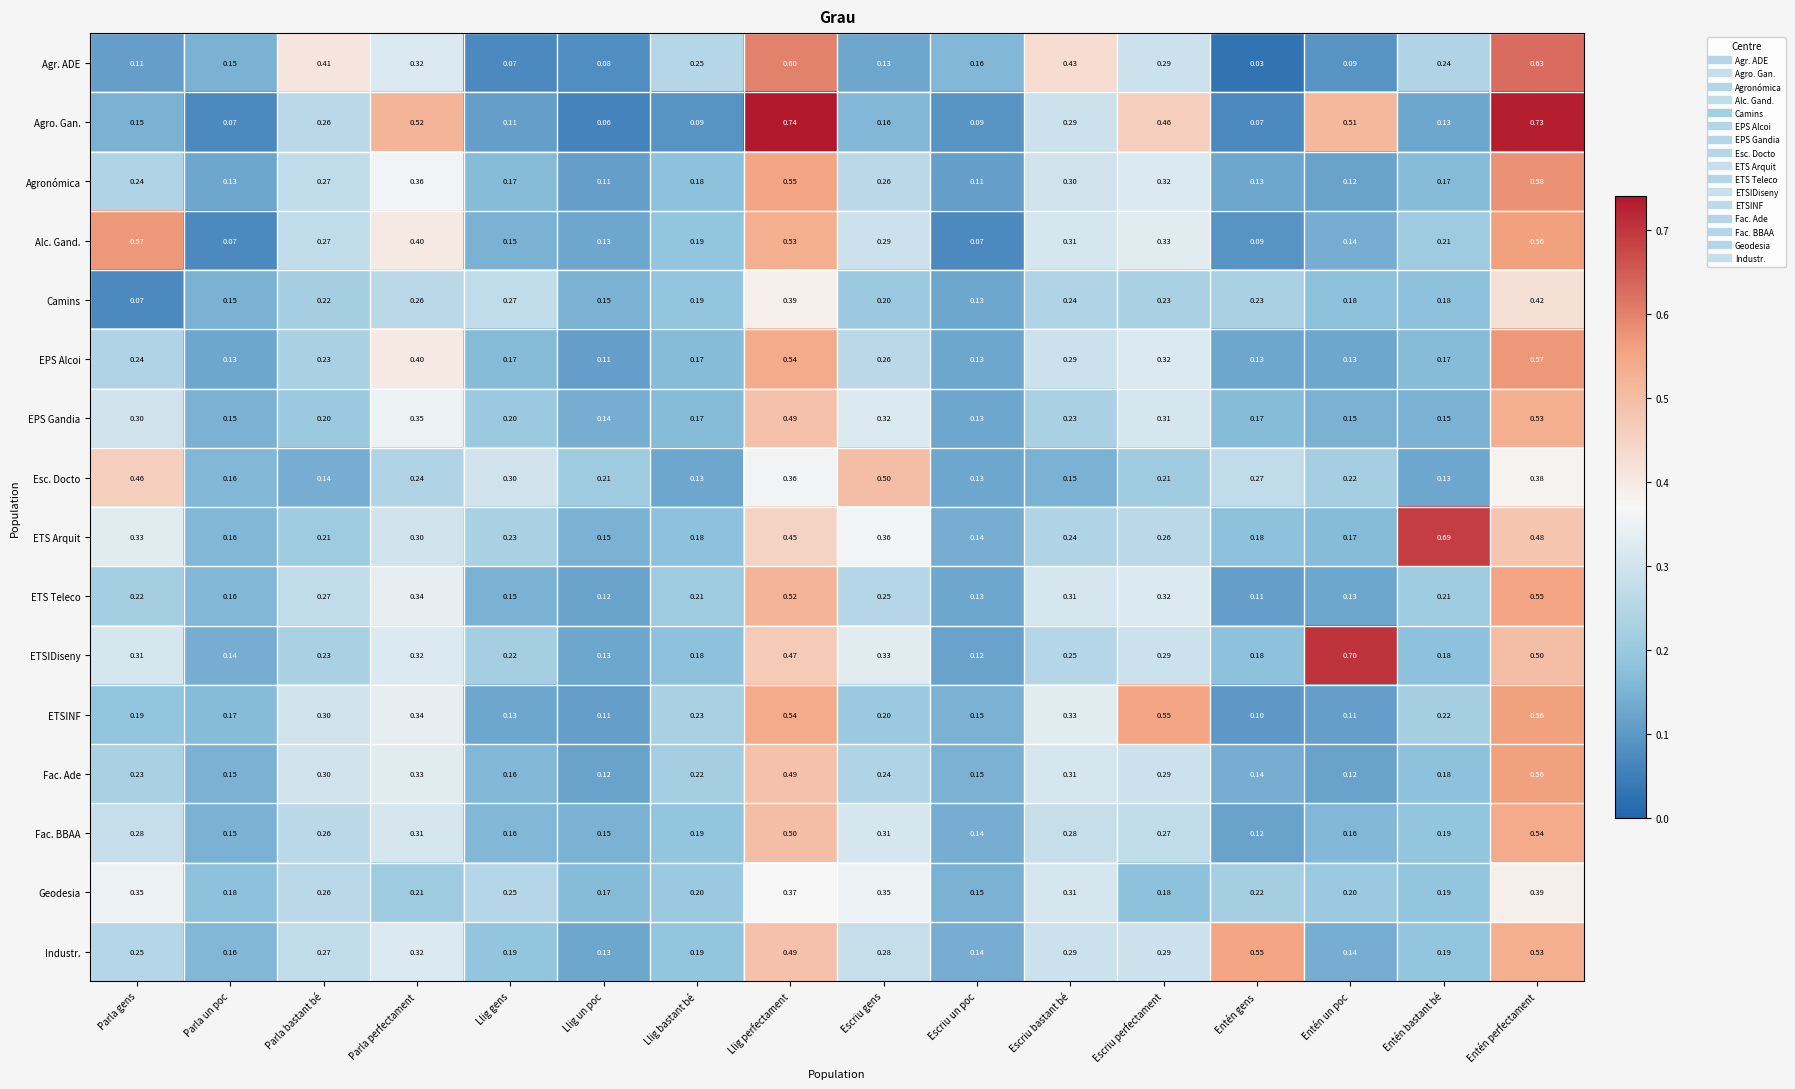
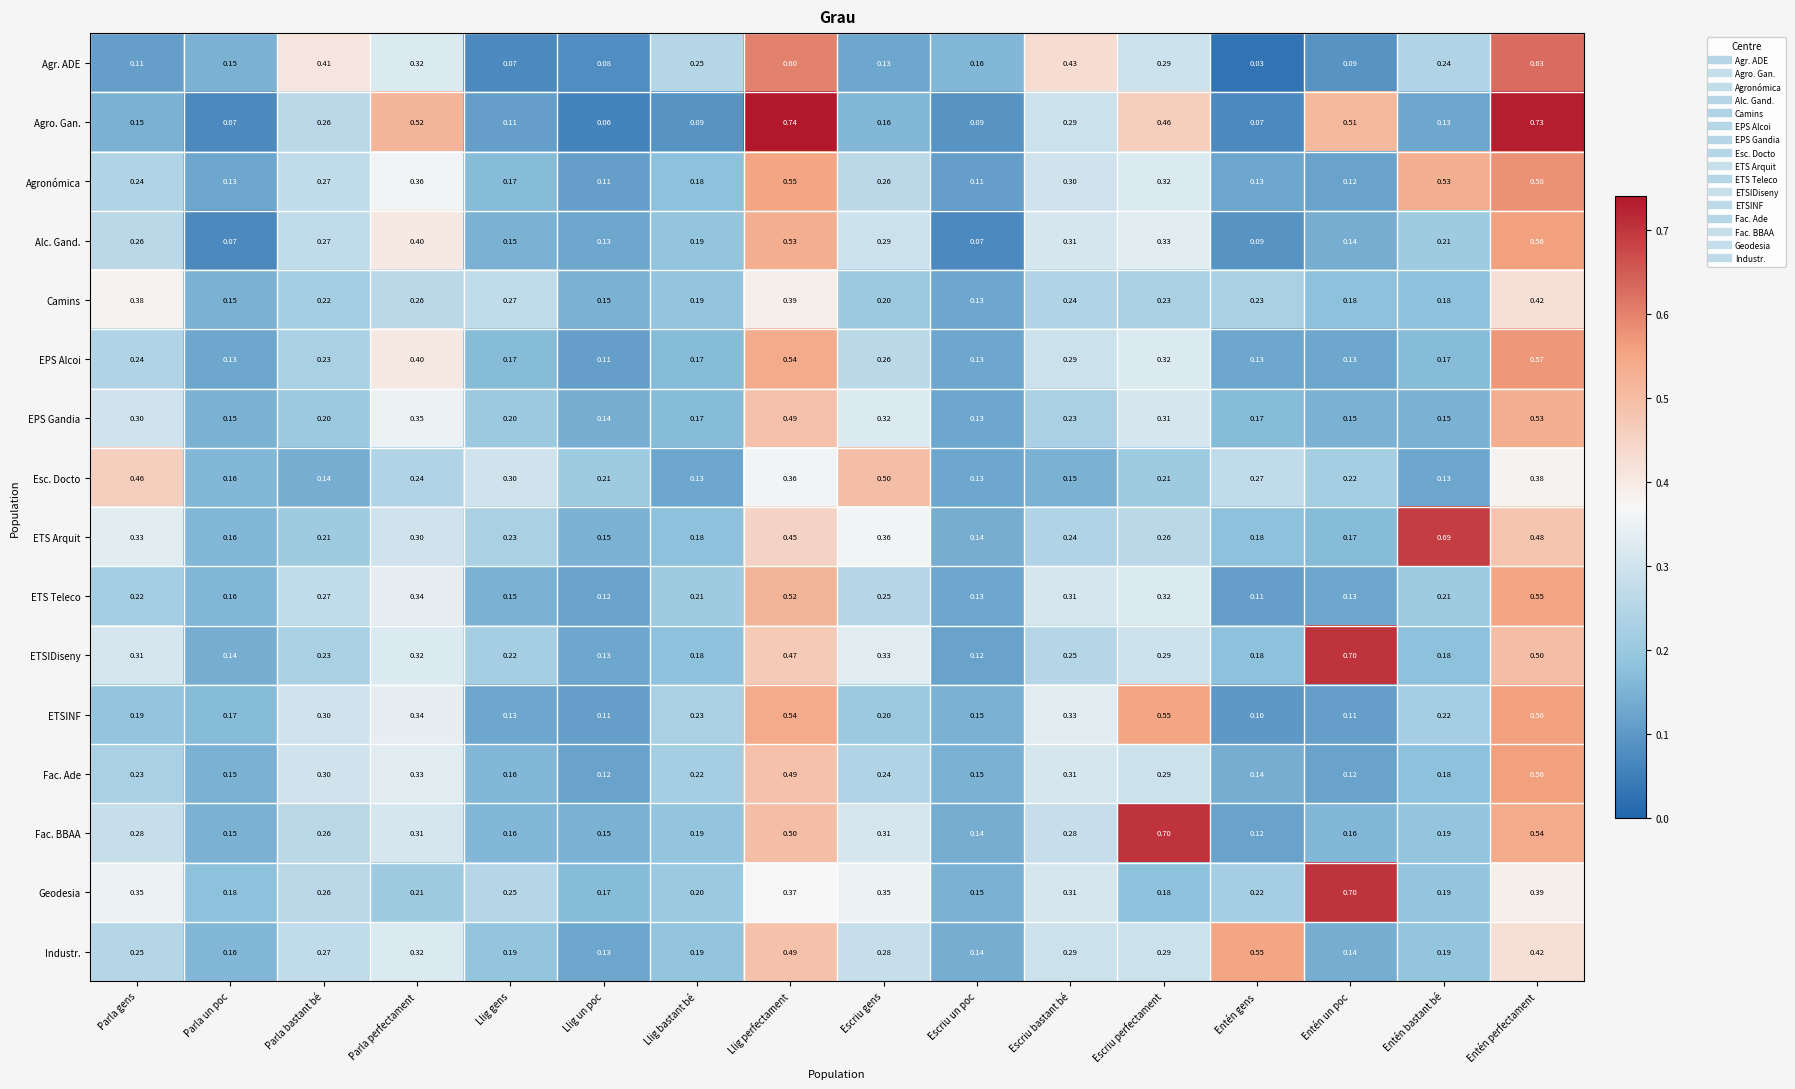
Agronómica, Entén bastant bé: 0.17 -> 0.53
Alc. Gand., Parla gens: 0.57 -> 0.26
Camins, Parla gens: 0.07 -> 0.38
Fac. BBAA, Escriu perfectament: 0.27 -> 0.70
Geodesia, Entén un poc: 0.20 -> 0.70
Industr., Entén perfectament: 0.53 -> 0.42
